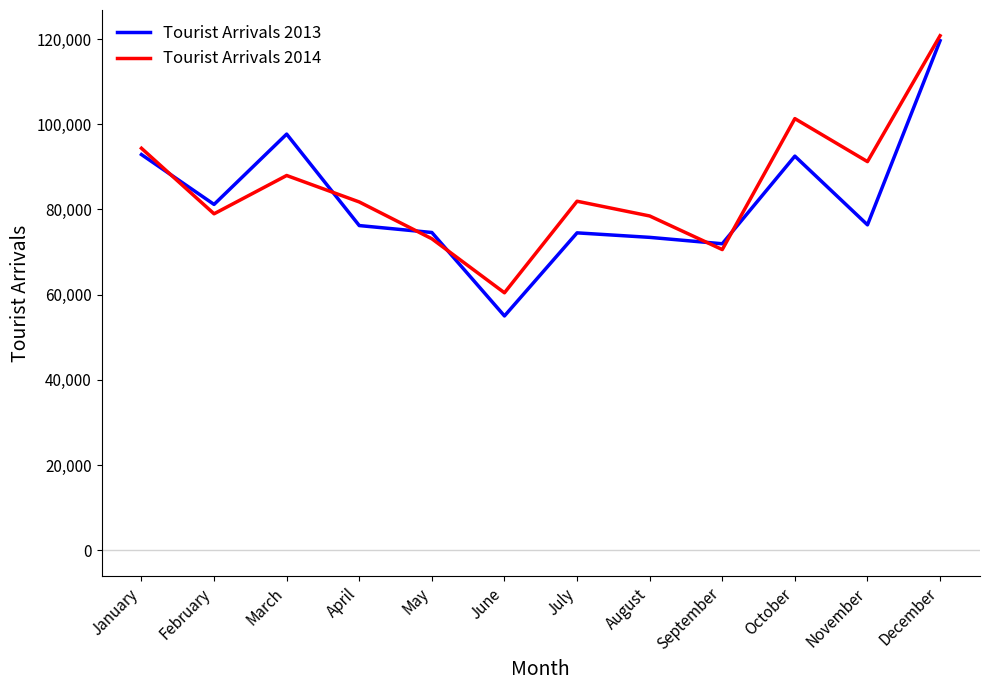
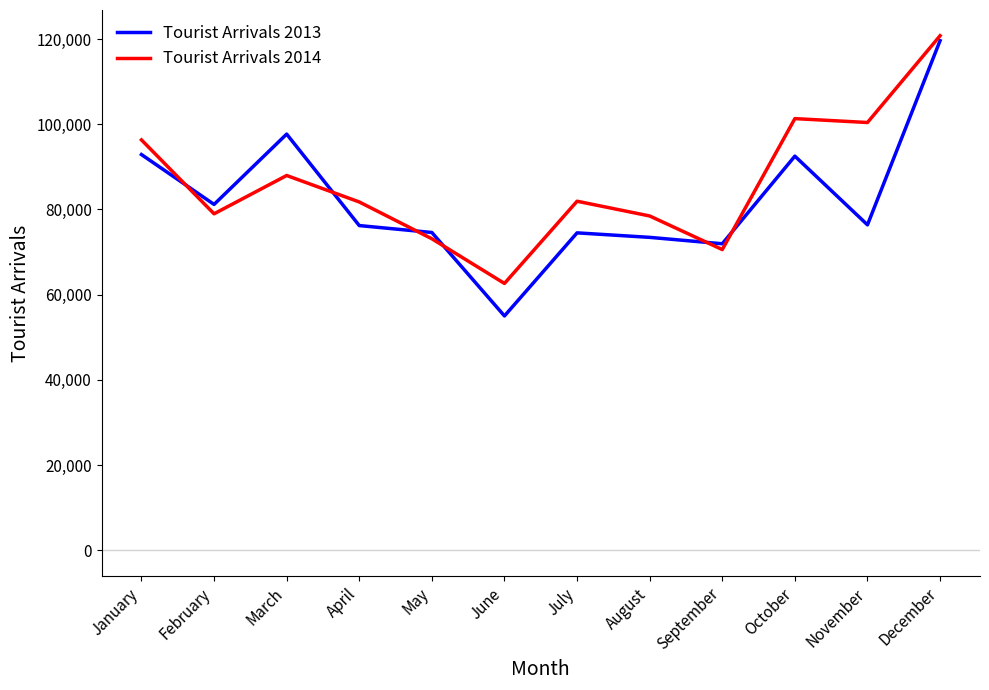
Tourist Arrivals 2014, January: 94,000 -> 96,000
Tourist Arrivals 2014, June: 60,000 -> 63,000
Tourist Arrivals 2014, November: 91,000 -> 100,000
